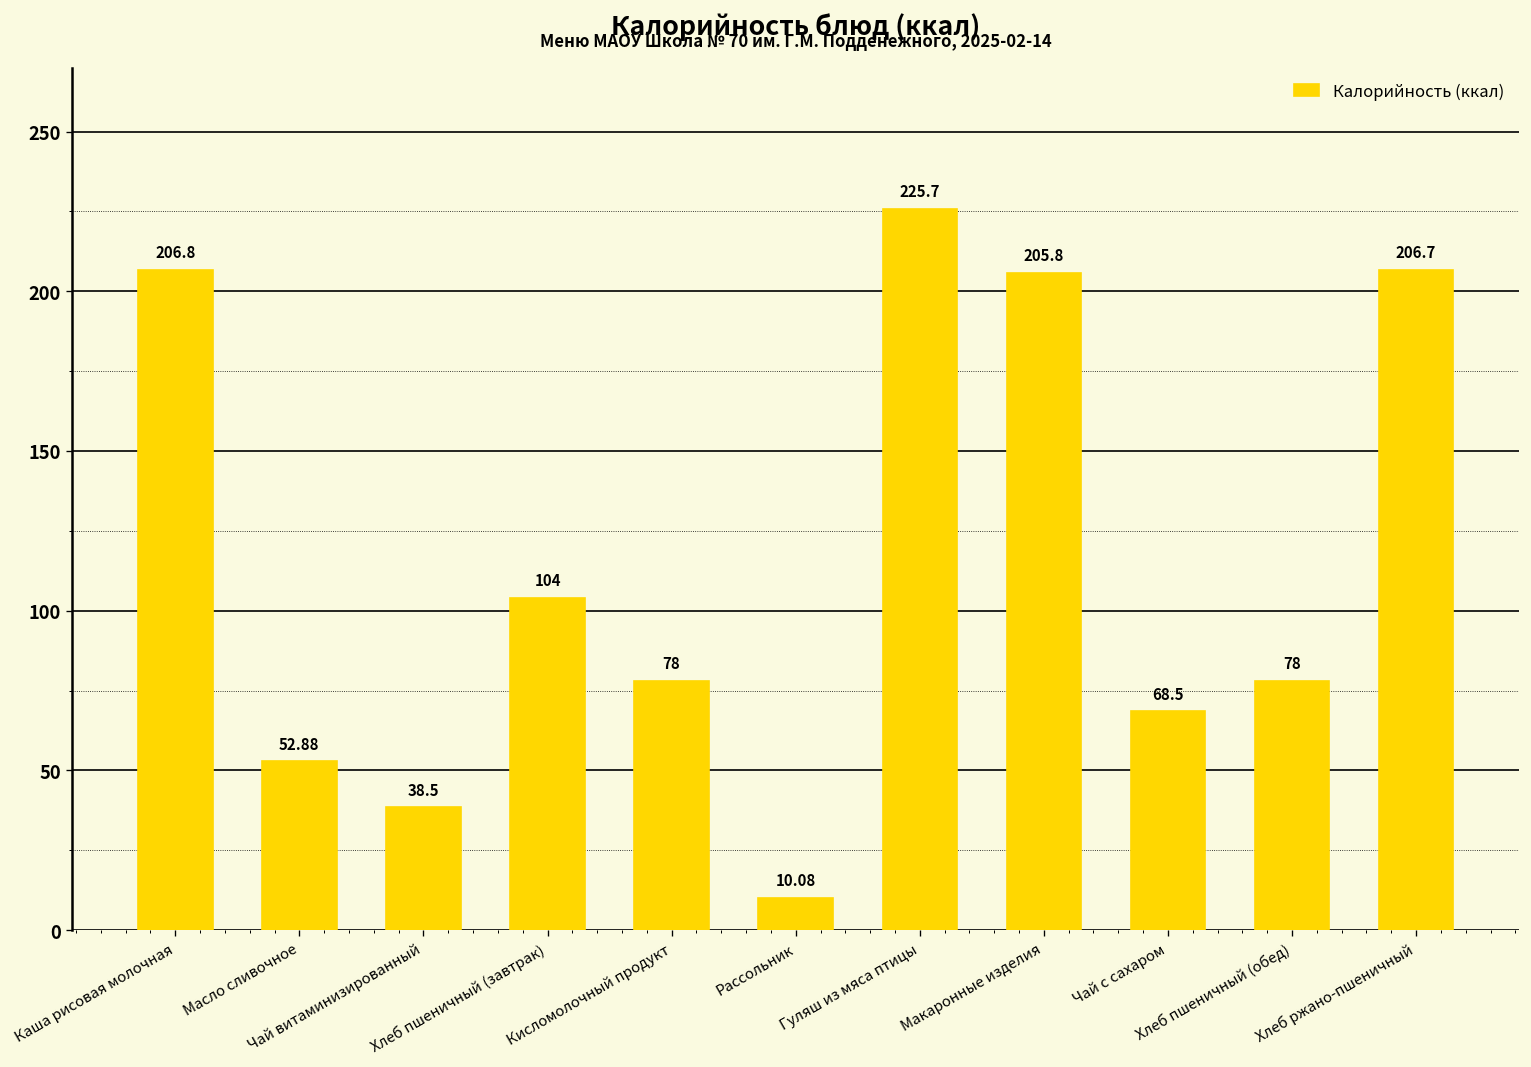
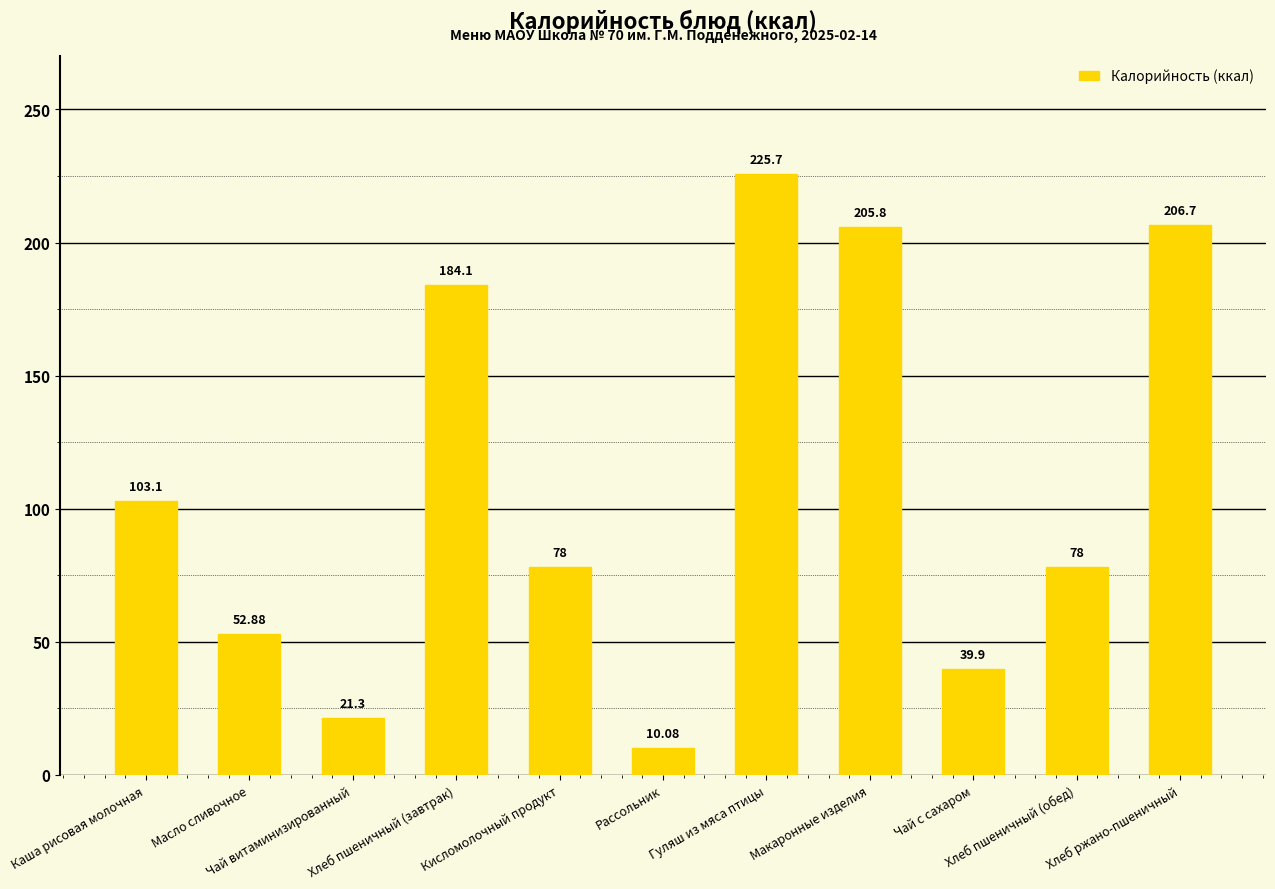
Каша рисовая молочная: 206.8 -> 103.1
Чай витаминизированный: 38.5 -> 21.3
Хлеб пшеничный (завтрак): 104 -> 184.1
Чай с сахаром: 68.5 -> 39.9
